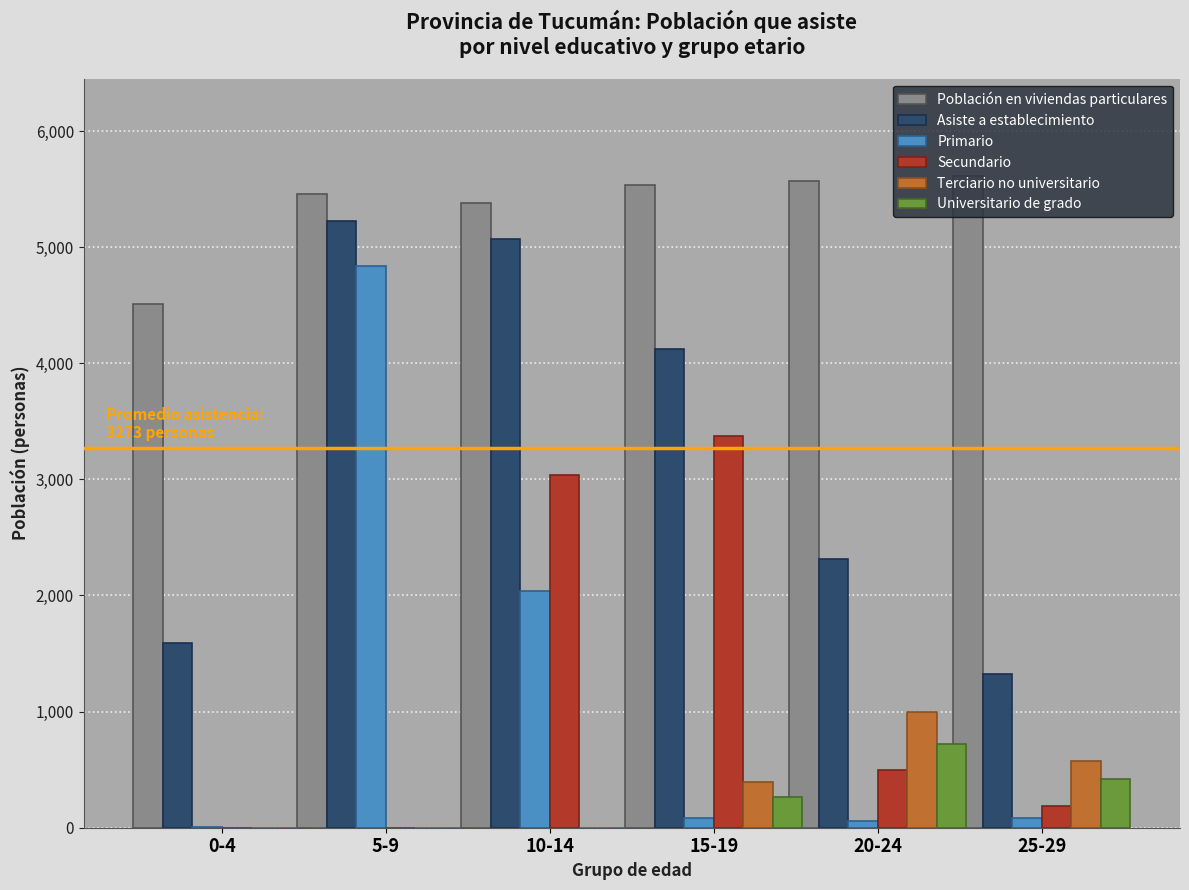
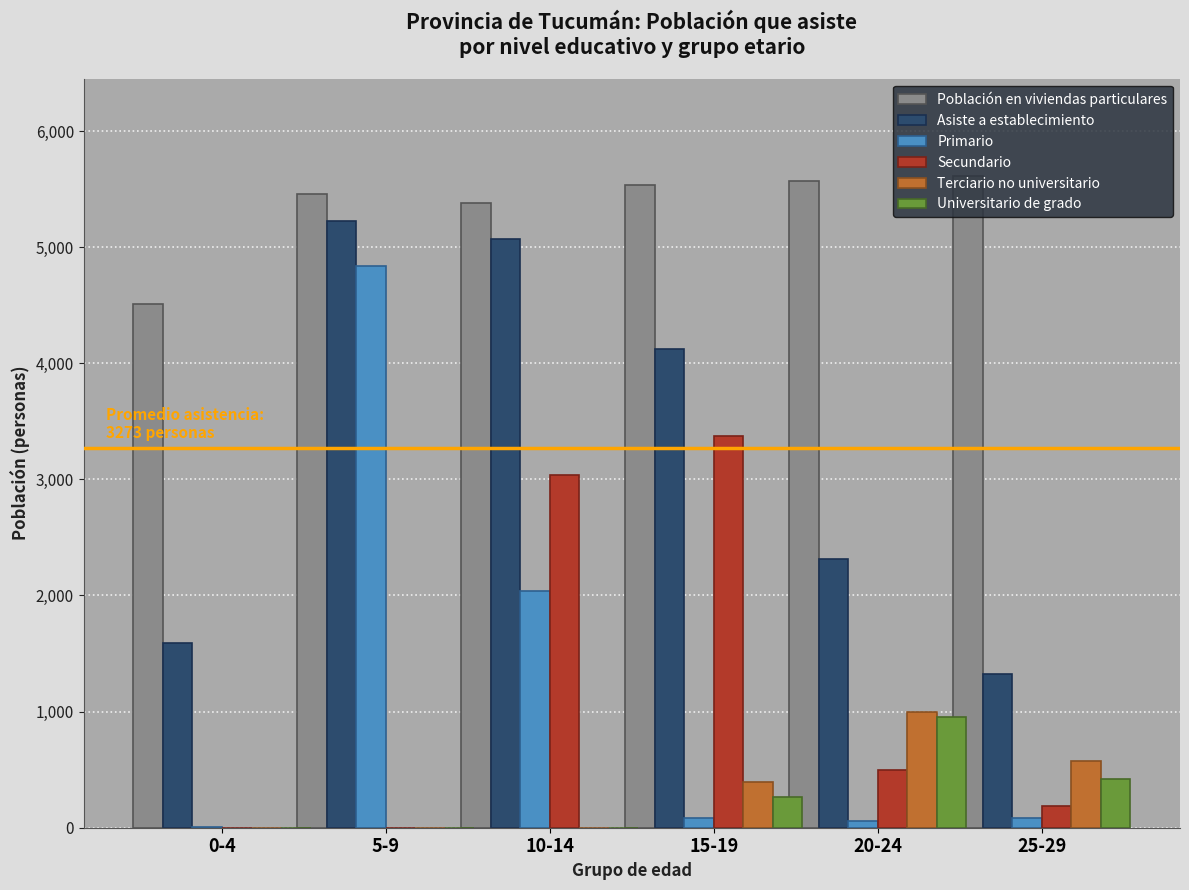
Universitario de grado, 20-24: 720 -> 960
